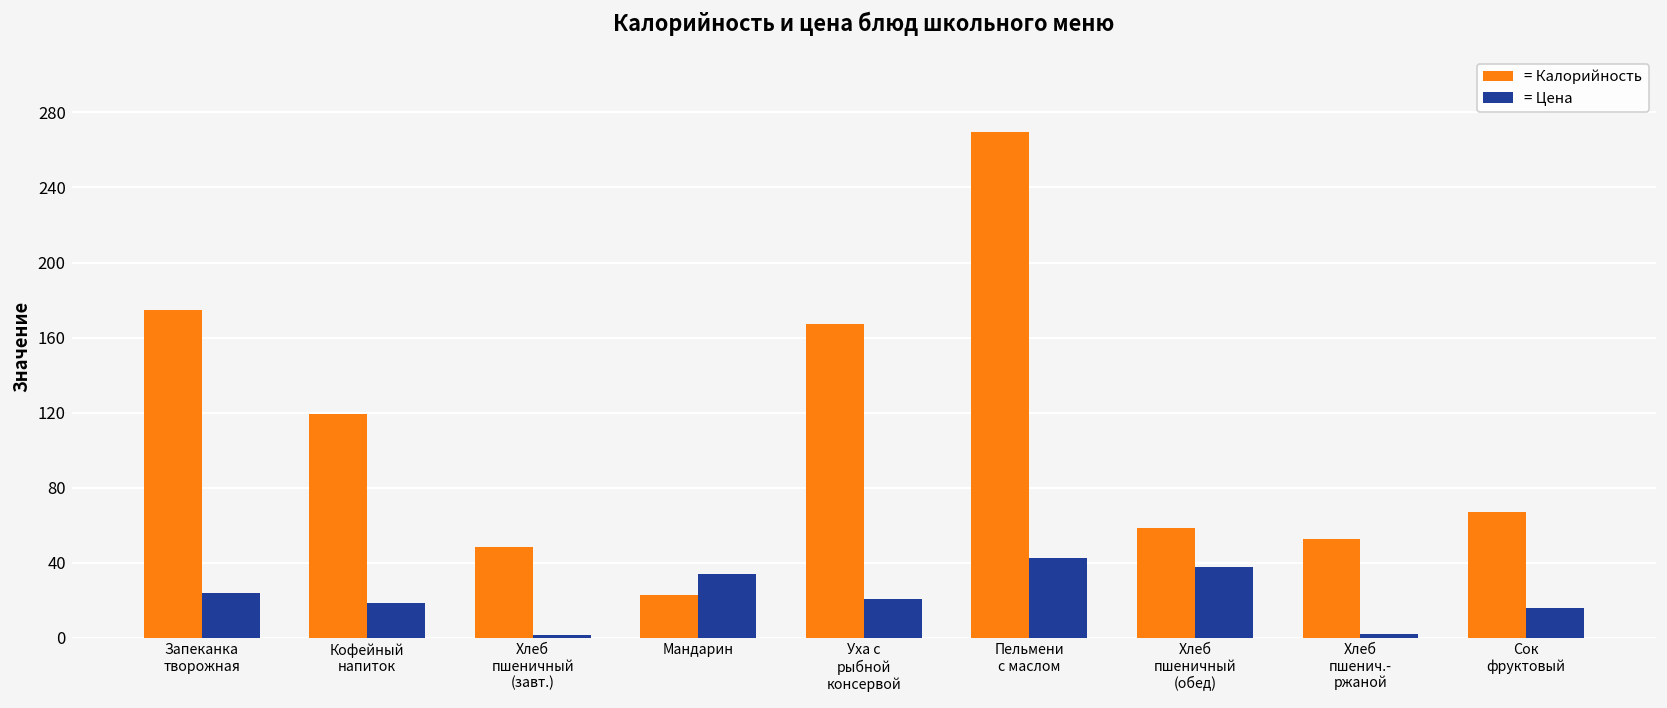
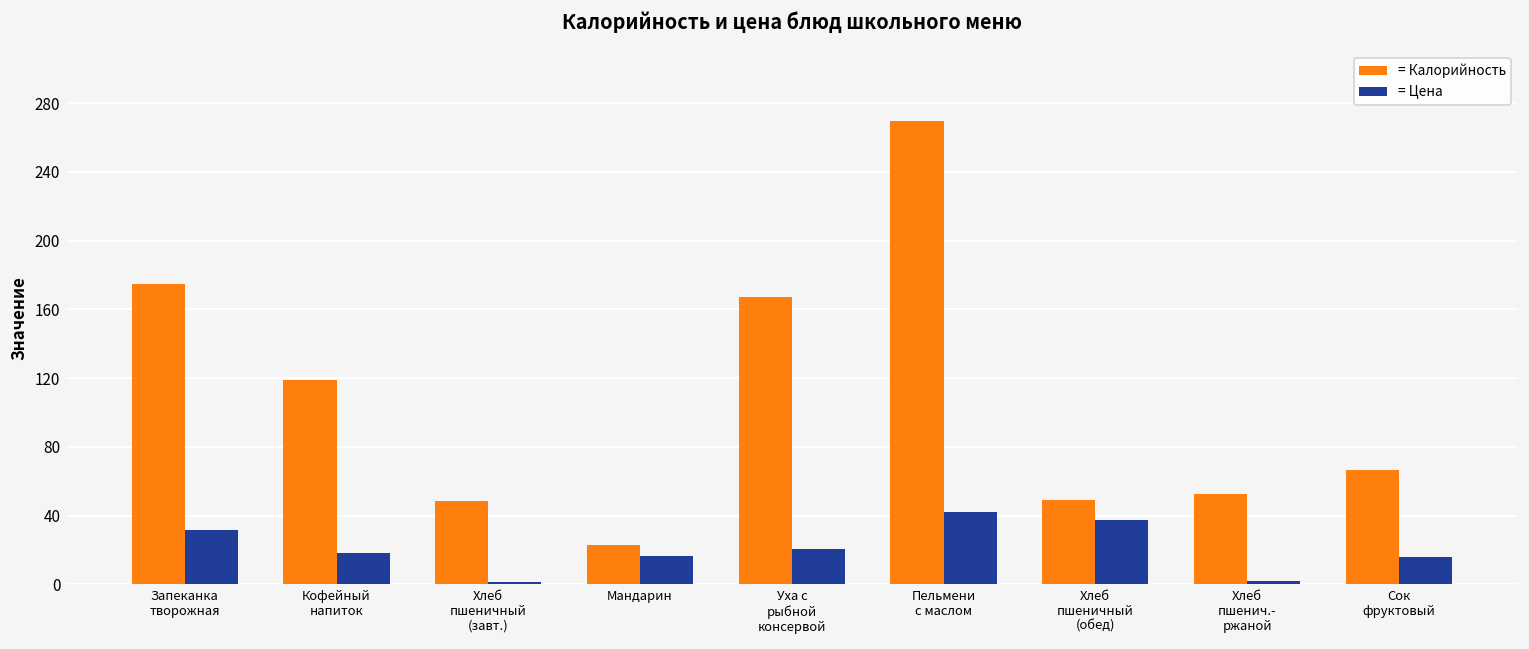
= Цена, Запеканка творожная: 24 -> 32
= Цена, Мандарин: 34 -> 17
= Калорийность, Хлеб пшеничный (обед): 58 -> 49
